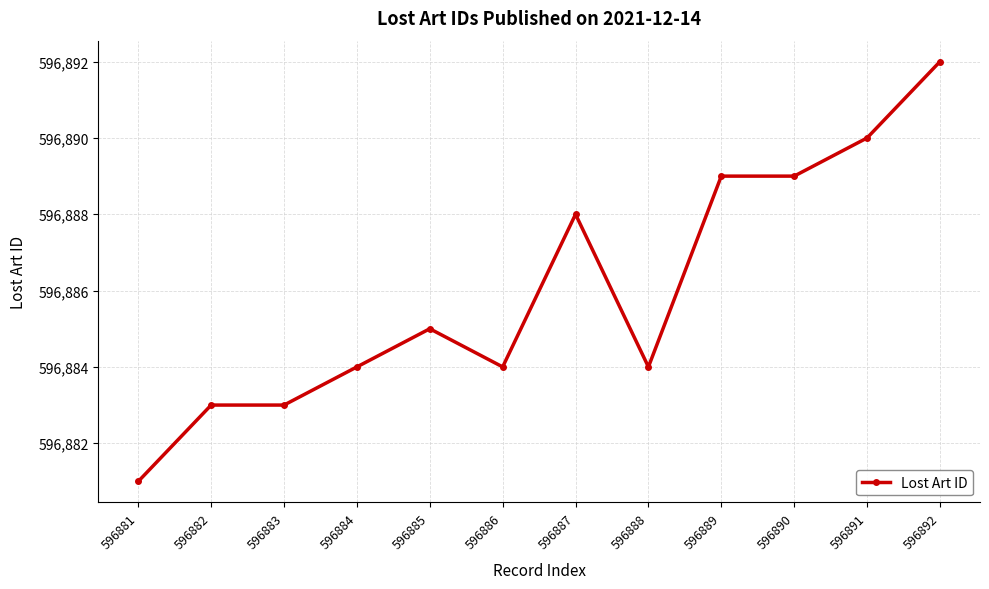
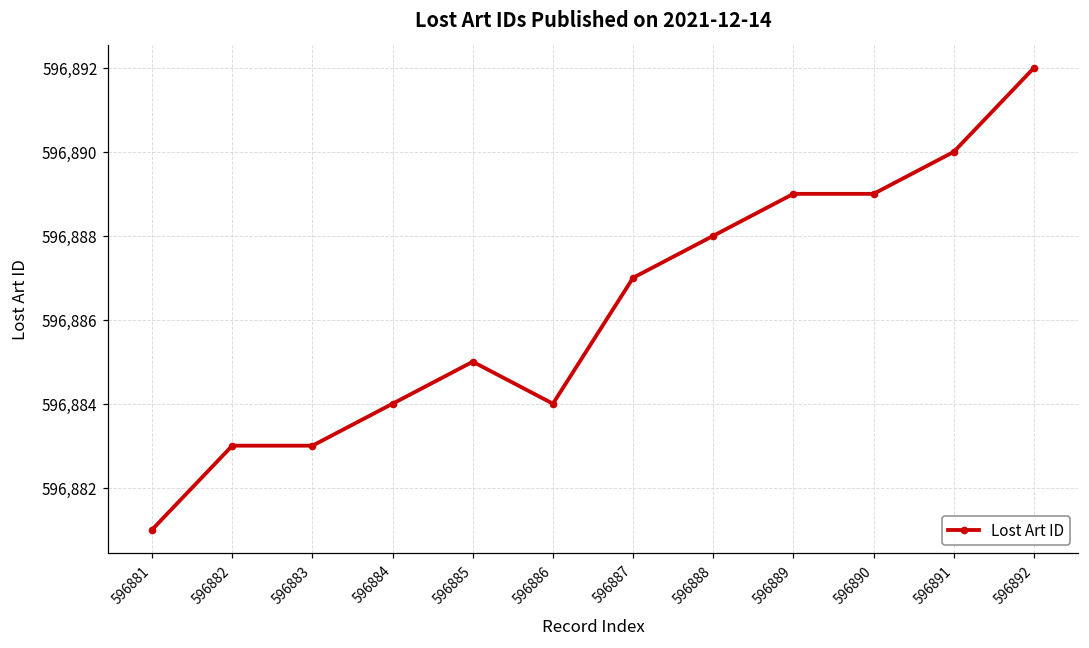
596887: 596,888 -> 596,887
596888: 596,884 -> 596,888
